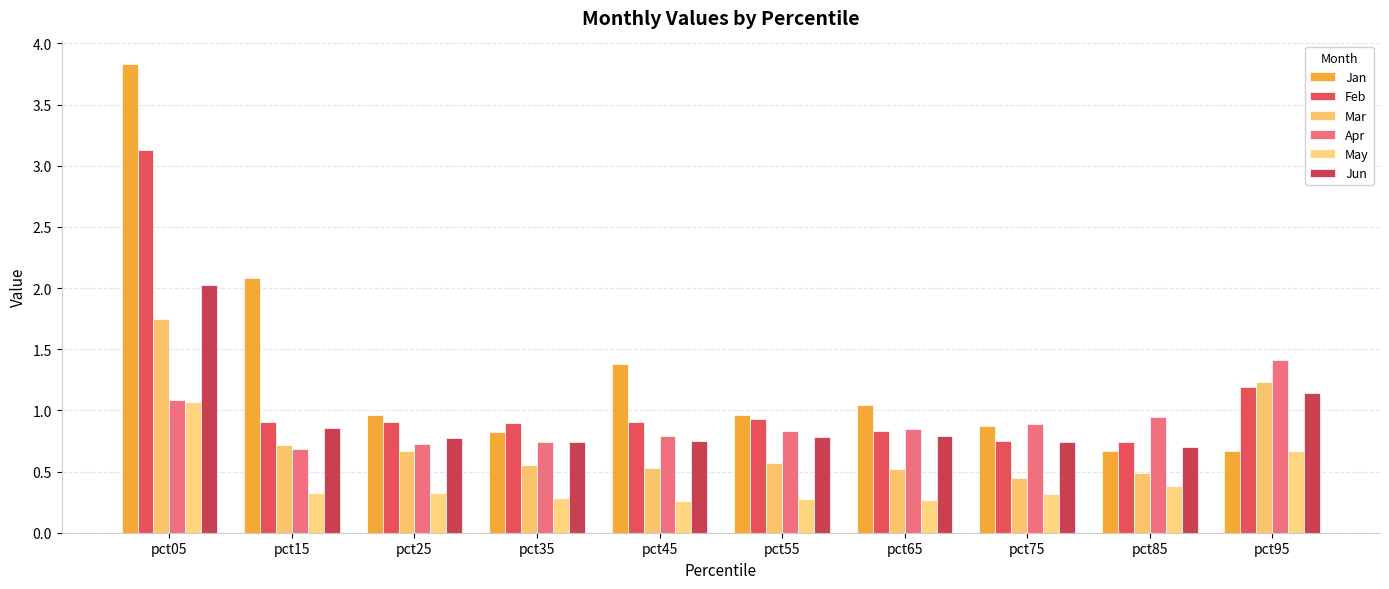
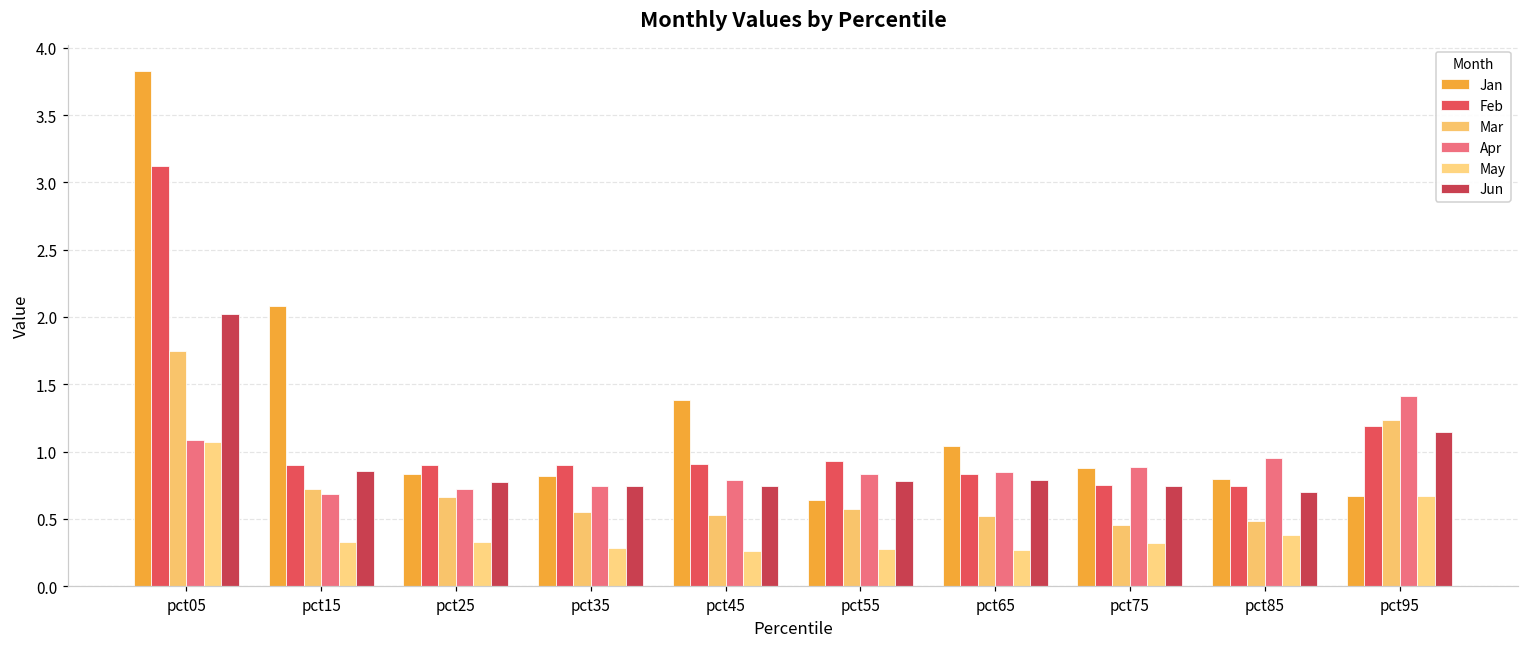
Jan, pct25: 0.96 -> 0.84
Jan, pct55: 0.97 -> 0.64
Jan, pct85: 0.67 -> 0.80
